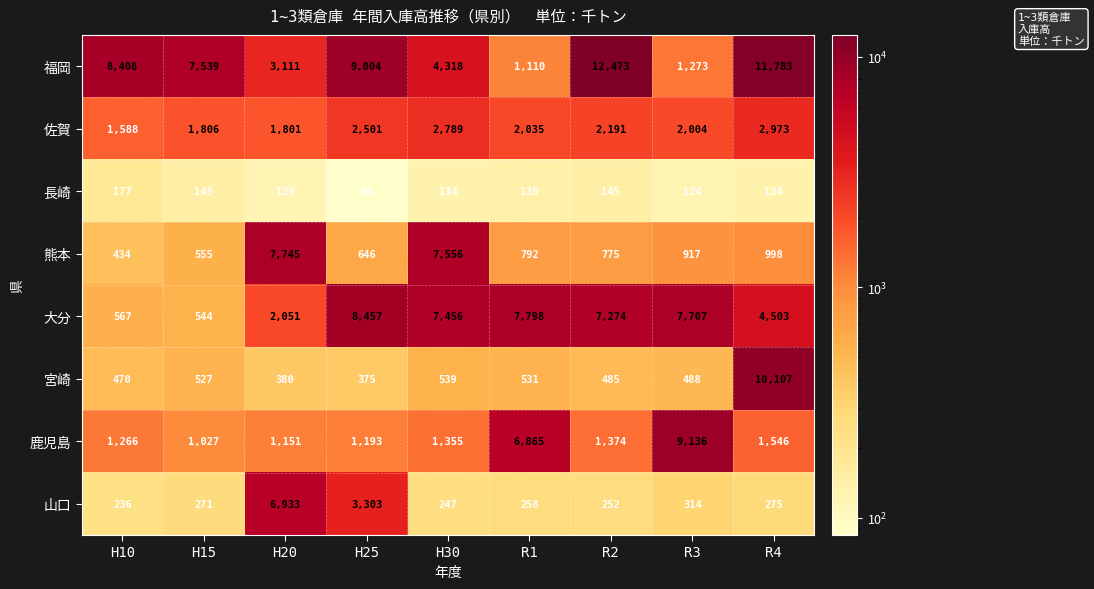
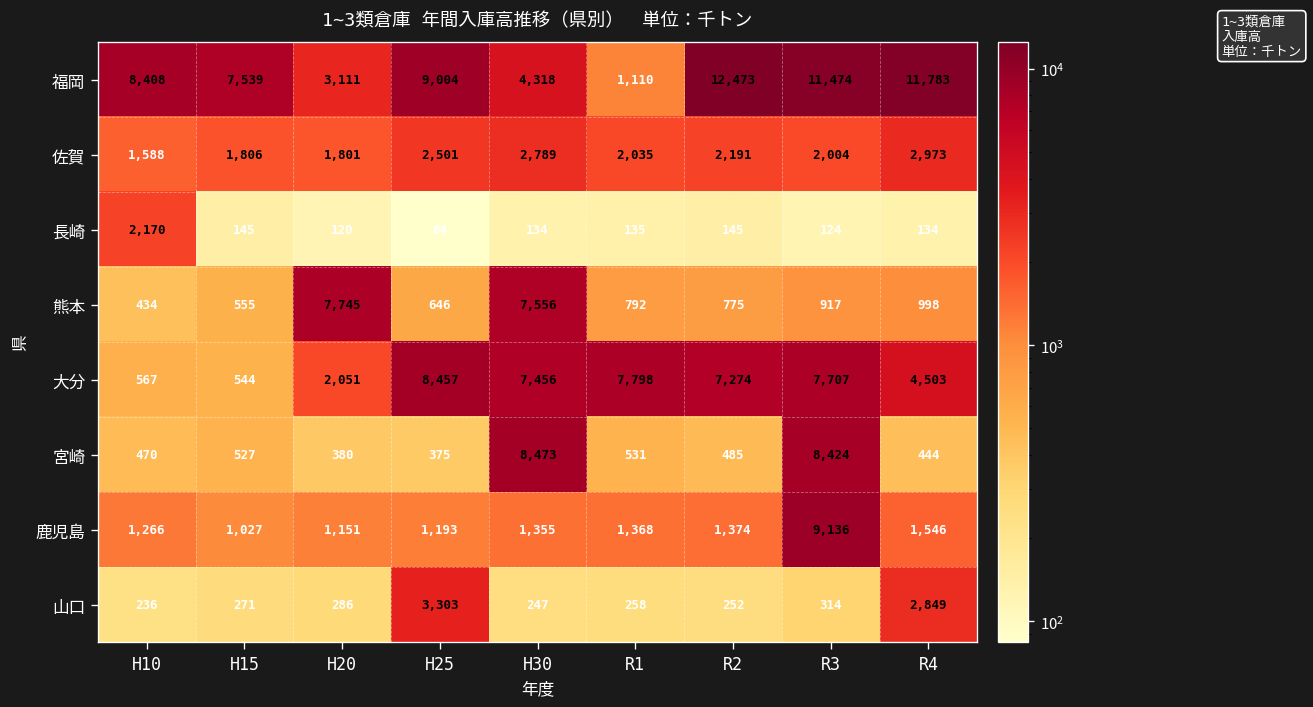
福岡, R3: 1,273 -> 11,474
長崎, H10: 177 -> 2,170
宮崎, H30: 539 -> 8,473
宮崎, R3: 488 -> 8,424
宮崎, R4: 10,107 -> 444
鹿児島, R1: 6,865 -> 1,368
山口, H20: 6,933 -> 286
山口, R4: 275 -> 2,849
